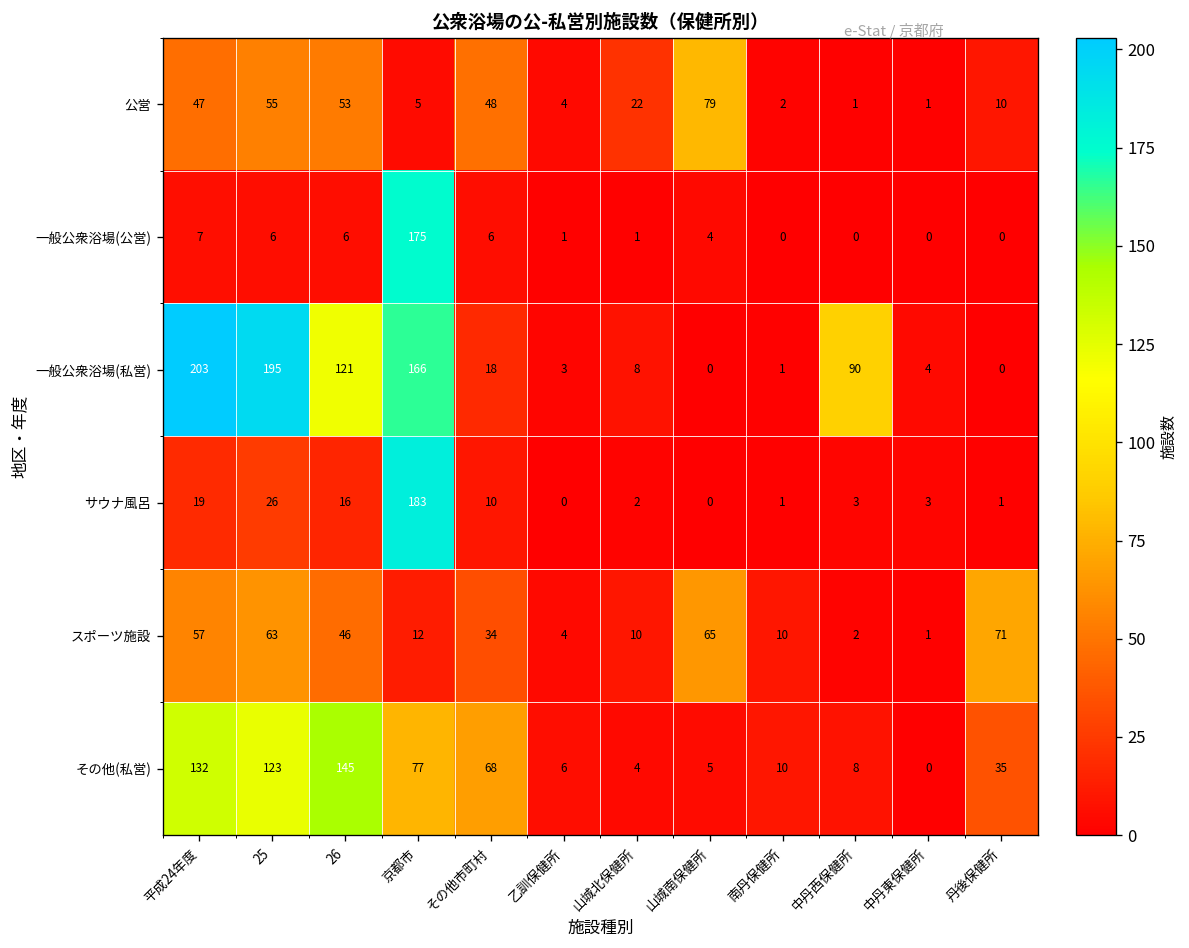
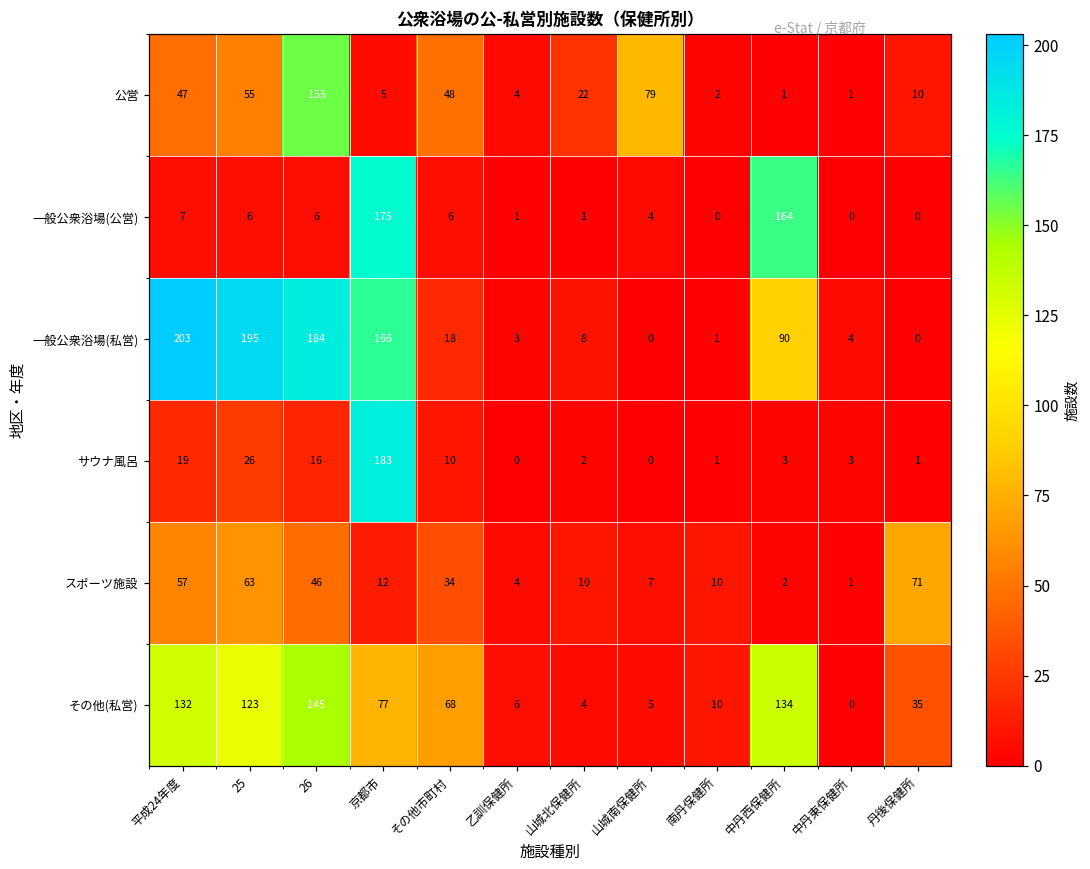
公営, 26: 53 -> 155
一般公衆浴場(公営), 中丹西保健所: 0 -> 164
一般公衆浴場(私営), 26: 121 -> 184
スポーツ施設, 山城南保健所: 65 -> 7
その他(私営), 中丹西保健所: 8 -> 134
